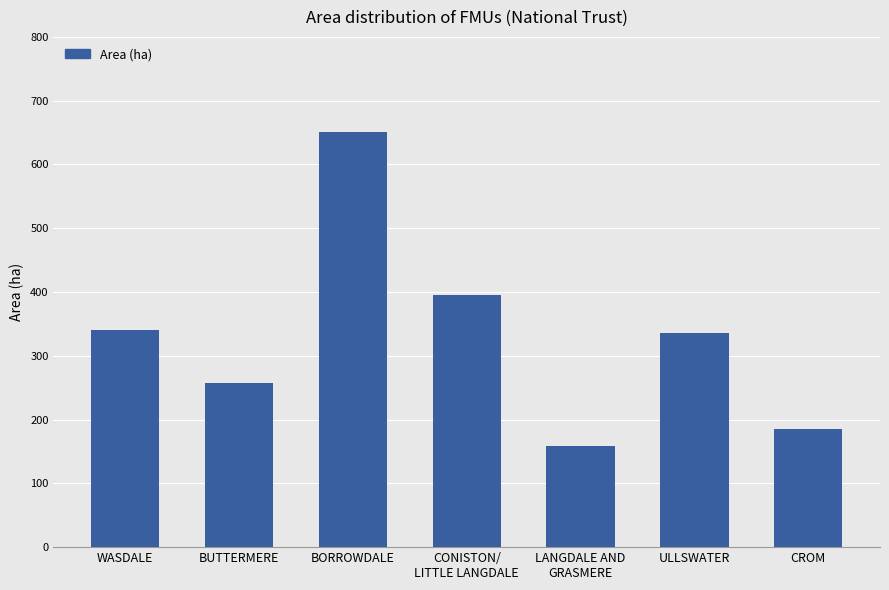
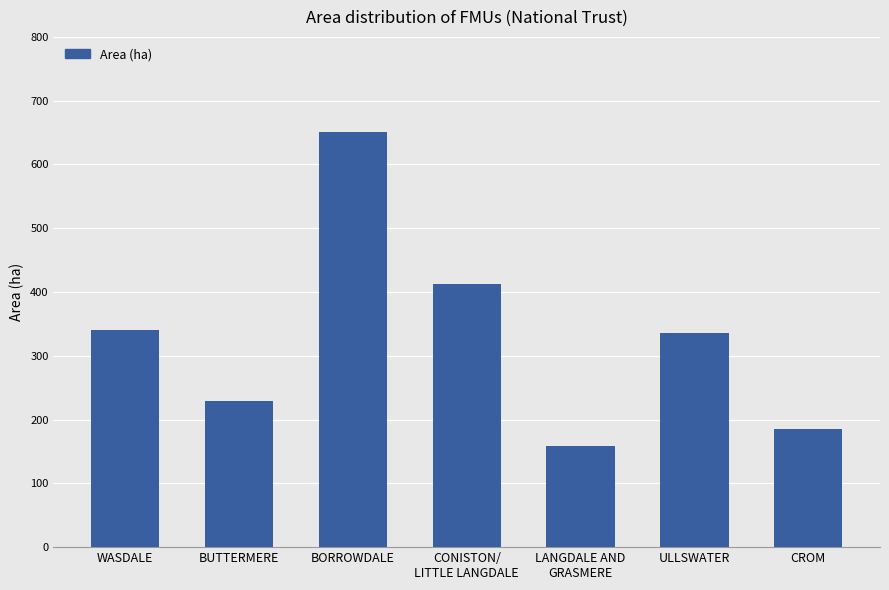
BUTTERMERE: 260 -> 230
CONISTON/ LITTLE LANGDALE: 400 -> 410
